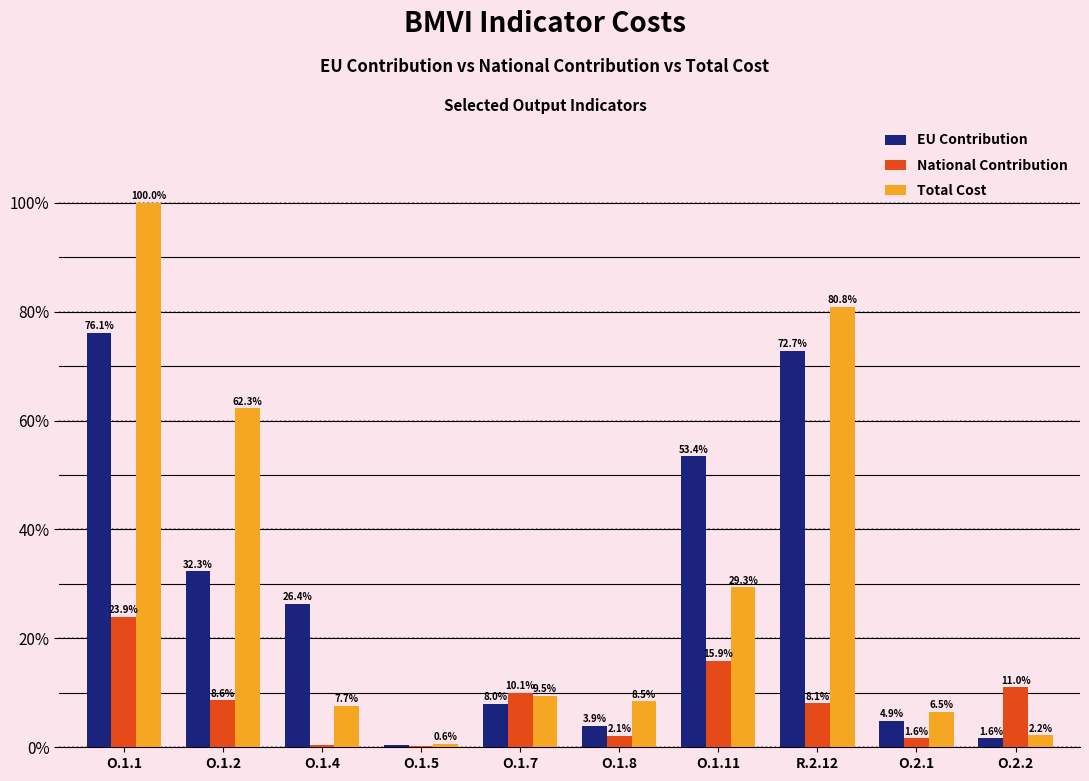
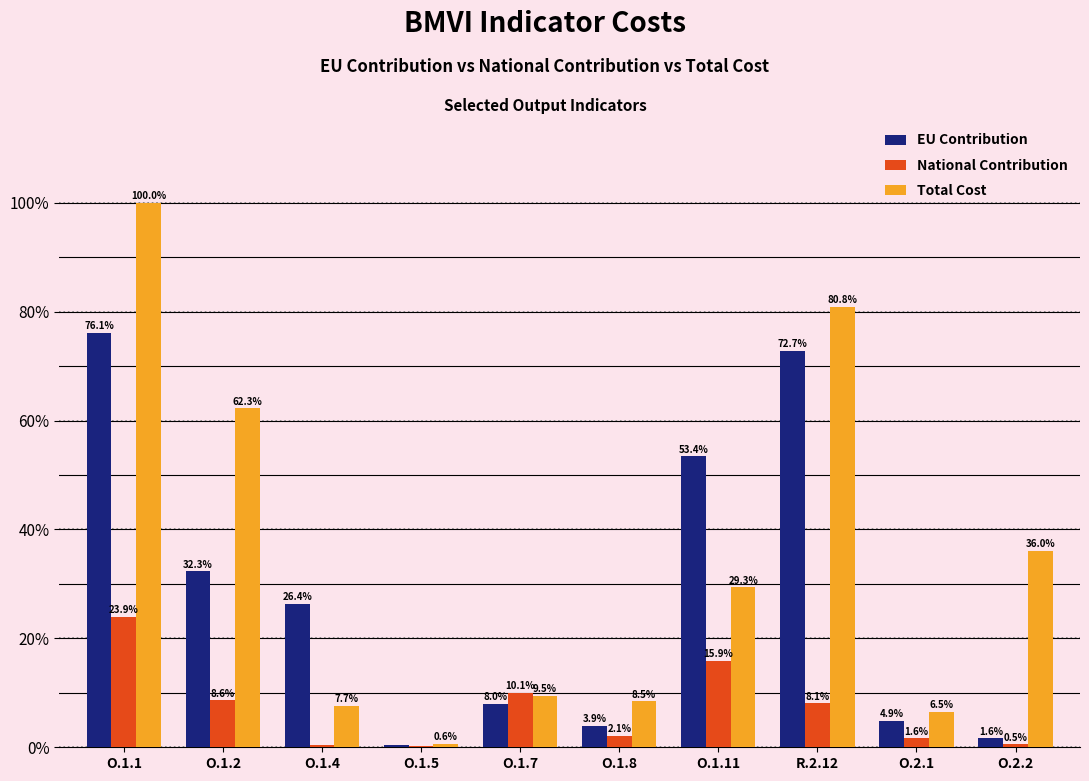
National Contribution, O.2.2: 11.0% -> 0.5%
Total Cost, O.2.2: 2.2% -> 36.0%
